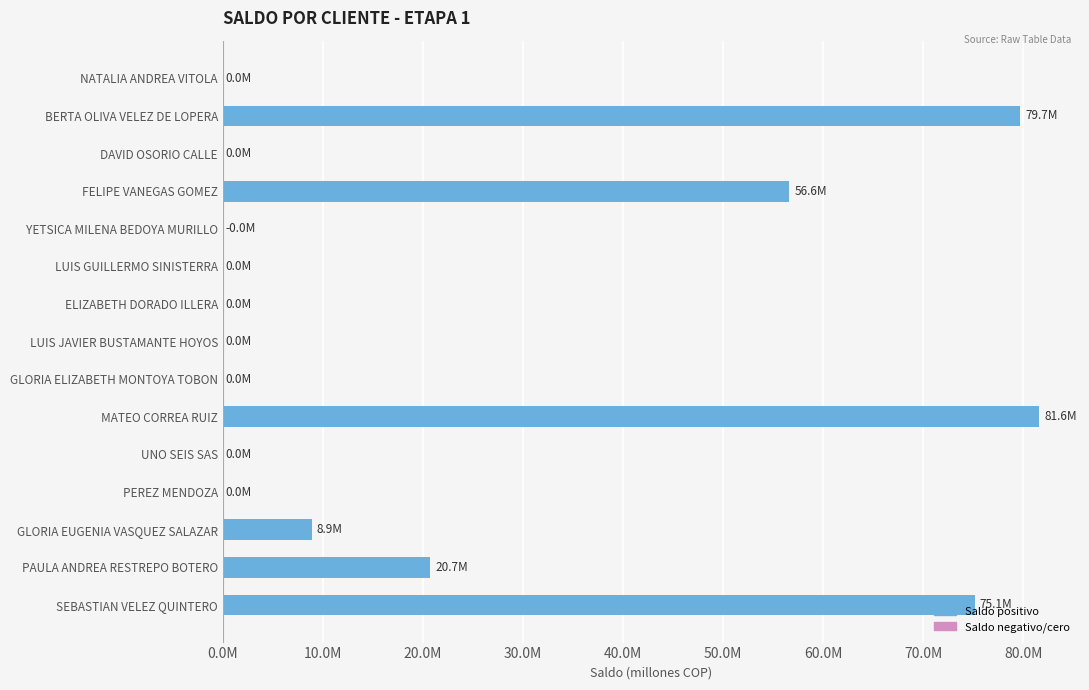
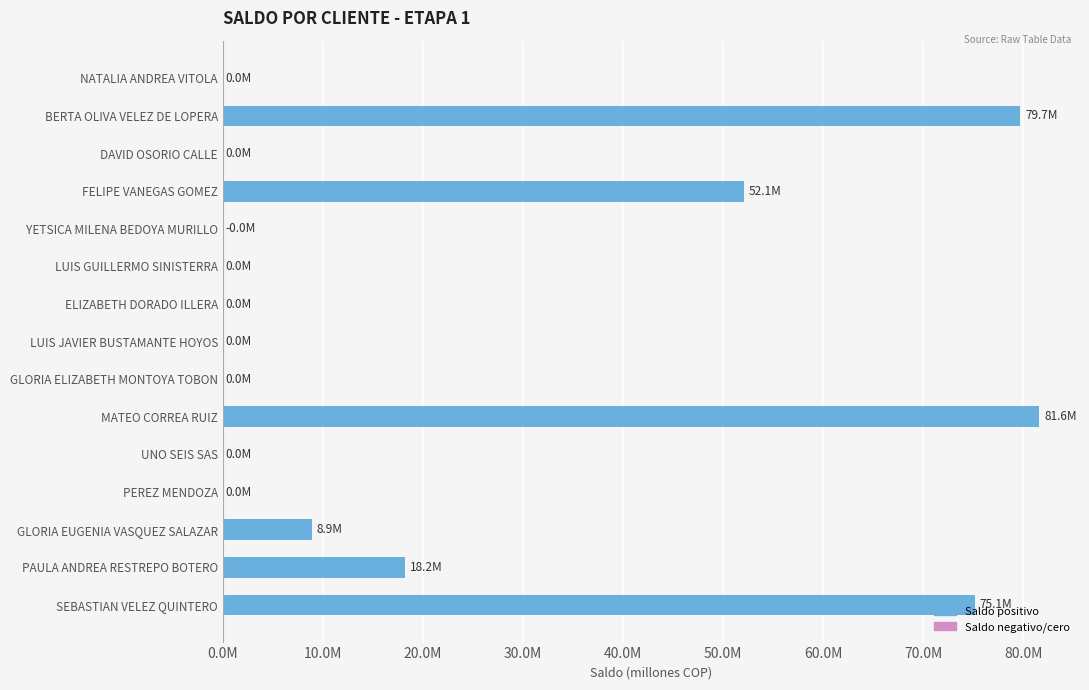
FELIPE VANEGAS GOMEZ: 56.6M -> 52.1M
PAULA ANDREA RESTREPO BOTERO: 20.7M -> 18.2M
